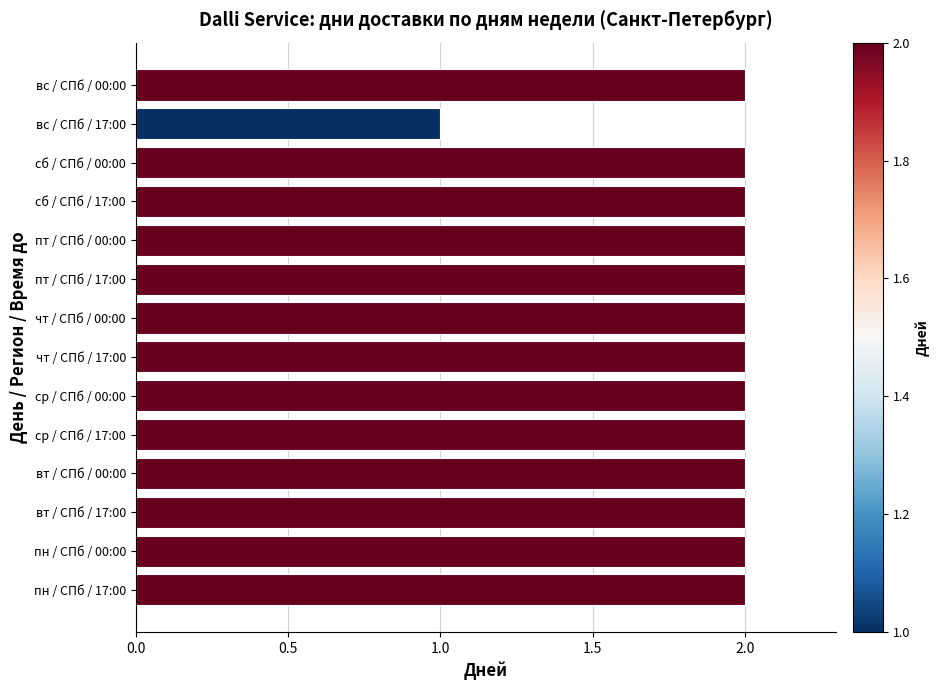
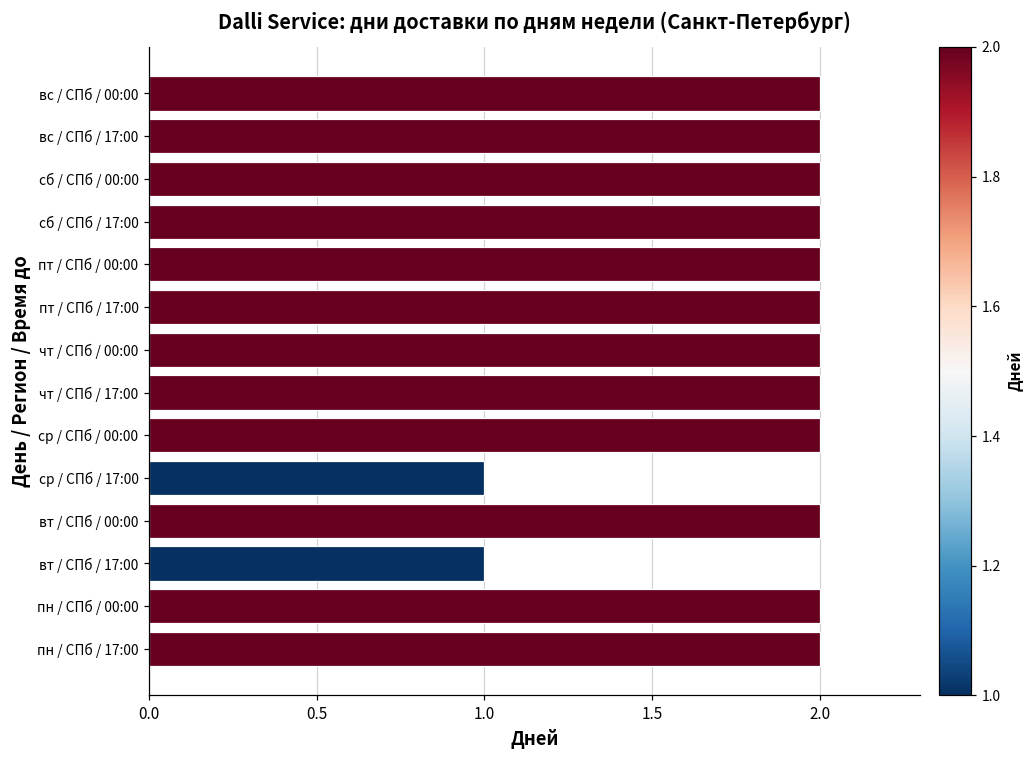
вс / СПб / 17:00: 1 -> 2
ср / СПб / 17:00: 2 -> 1
вт / СПб / 17:00: 2 -> 1
